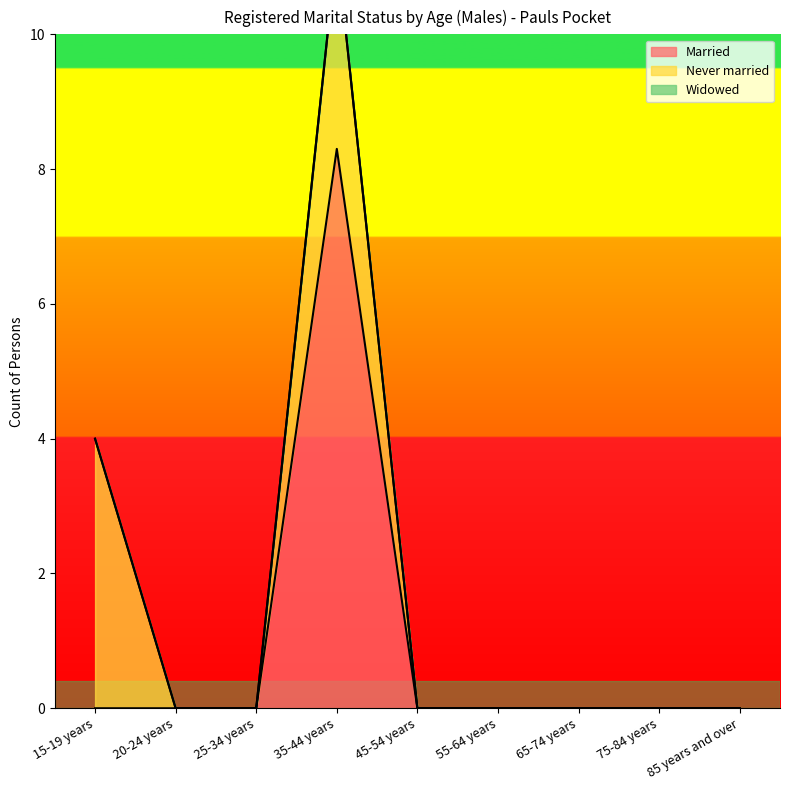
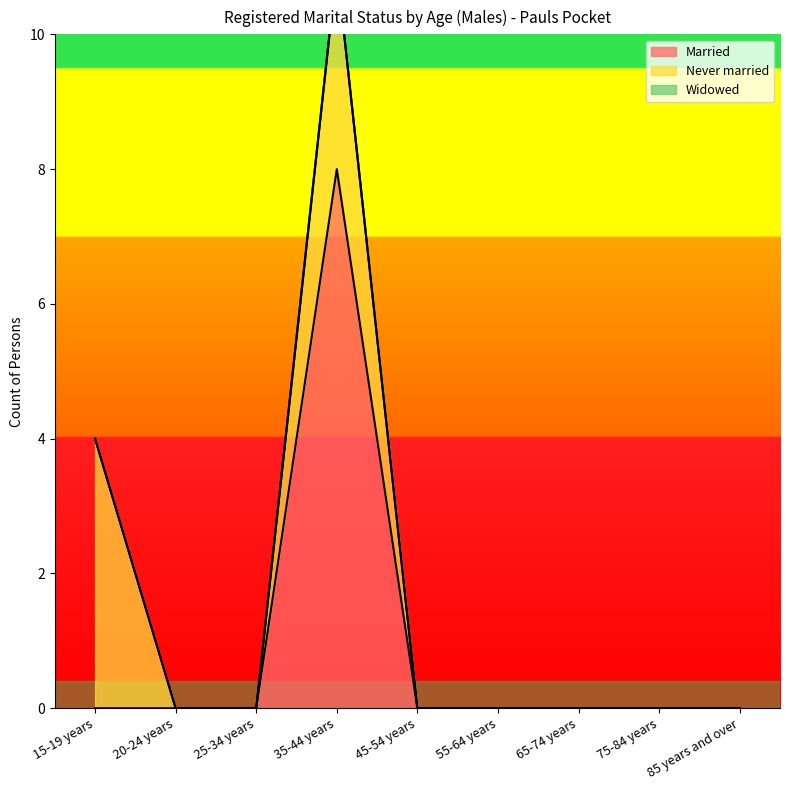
Married, 35-44 years: 8.3 -> 8.0
